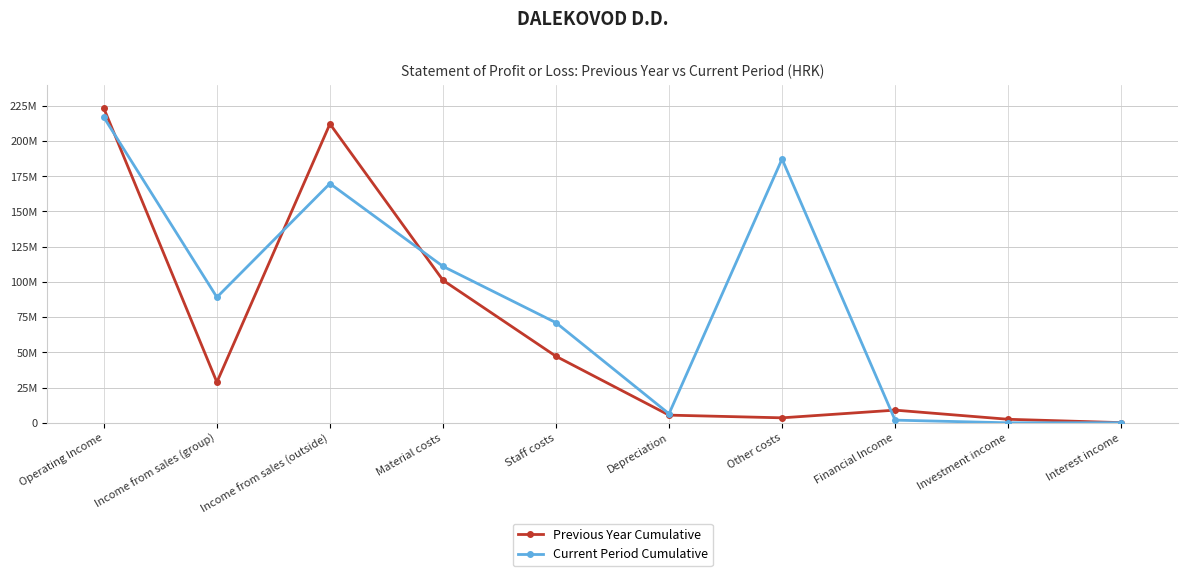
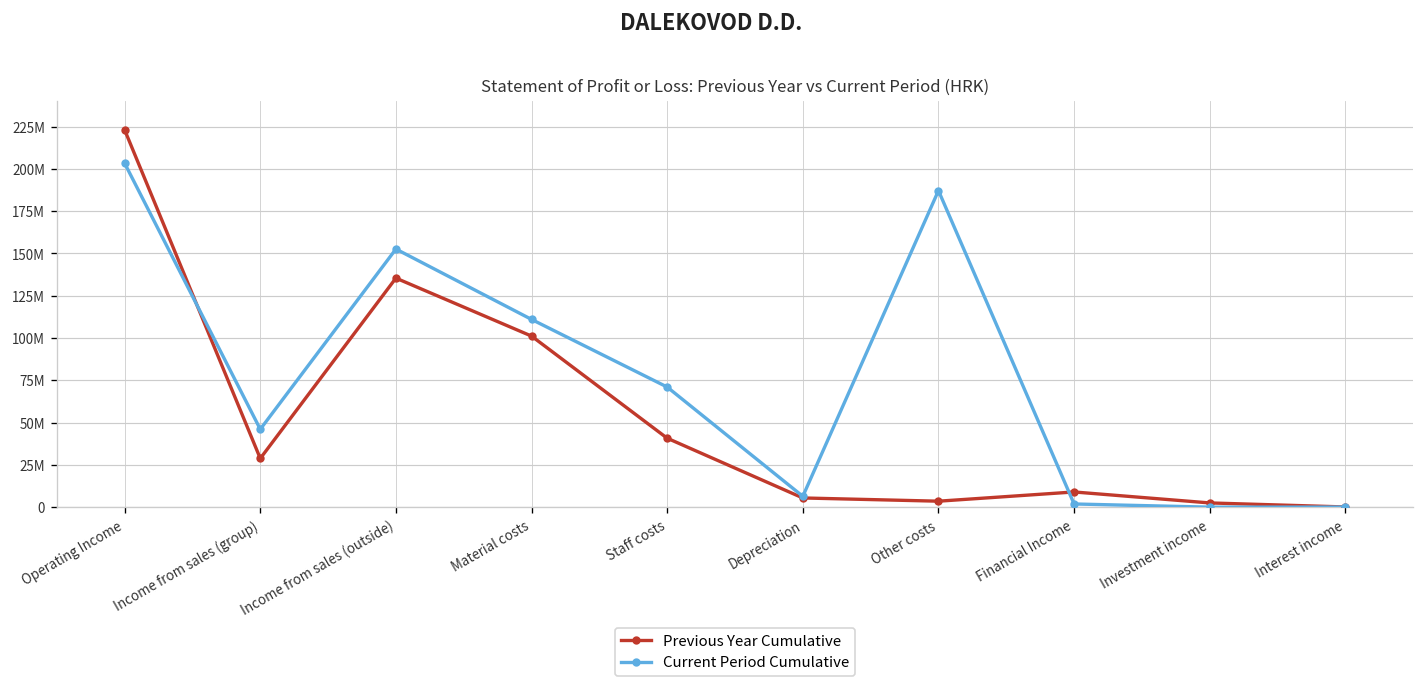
Current Period Cumulative, Operating Income: 217000000 -> 203000000
Current Period Cumulative, Income from sales (group): 89000000 -> 46000000
Previous Year Cumulative, Income from sales (outside): 212000000 -> 135000000
Current Period Cumulative, Income from sales (outside): 170000000 -> 153000000
Previous Year Cumulative, Staff costs: 47000000 -> 41000000
